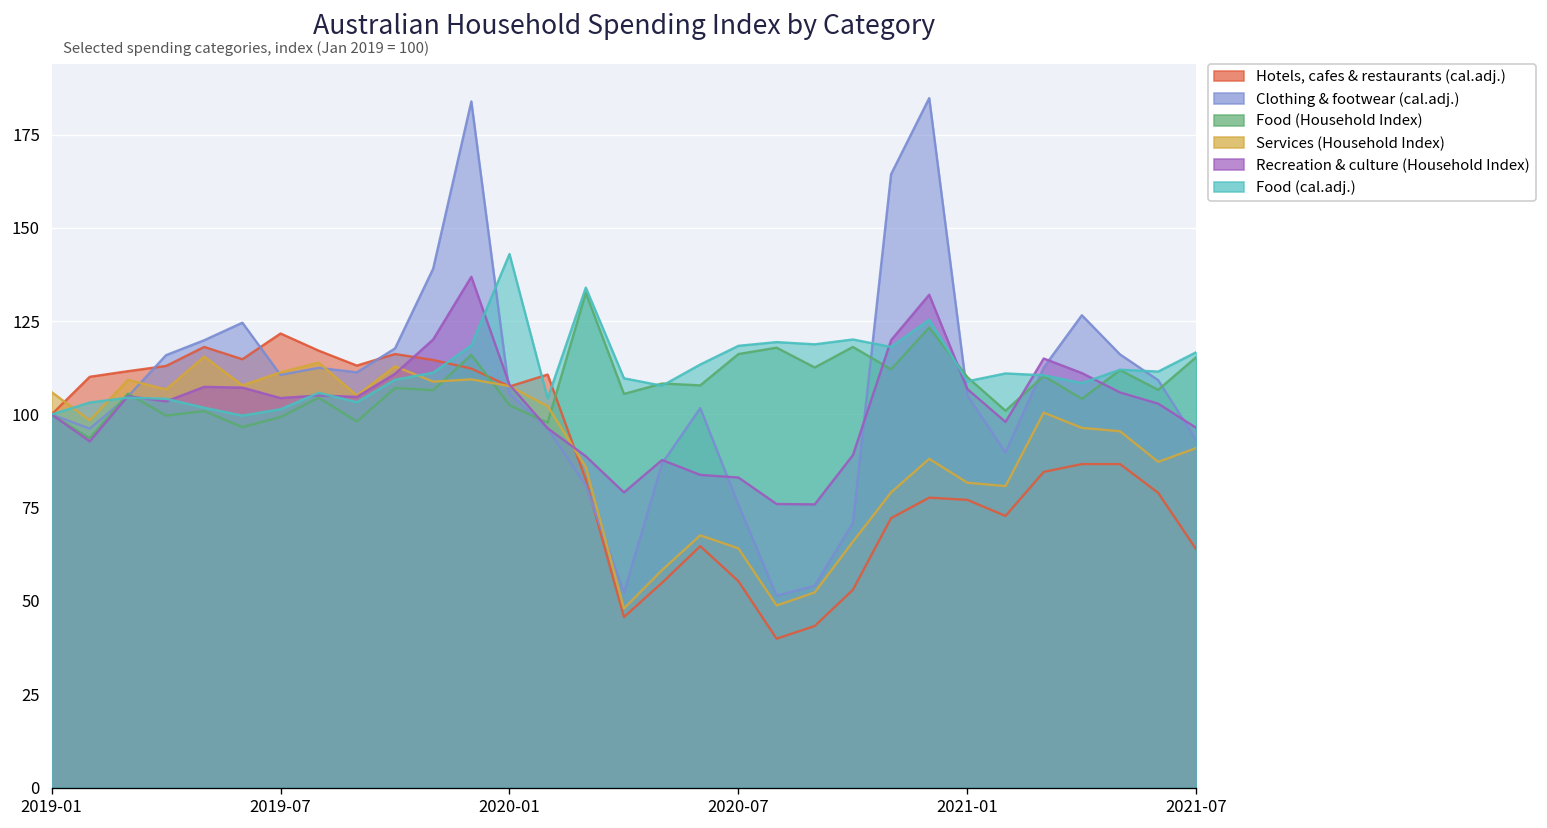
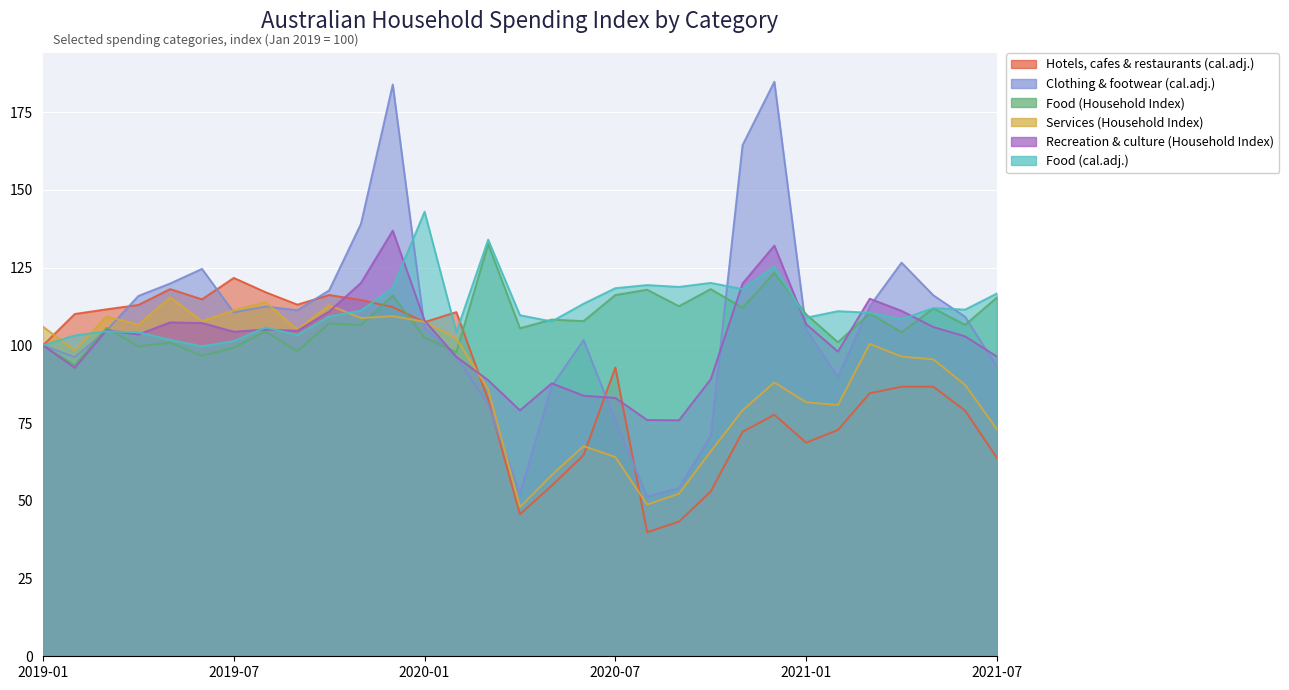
Hotels, cafes & restaurants (cal.adj.), 2020-07: 55 -> 93
Hotels, cafes & restaurants (cal.adj.), 2021-01: 77 -> 69
Services (Household Index), 2021-07: 91 -> 73
